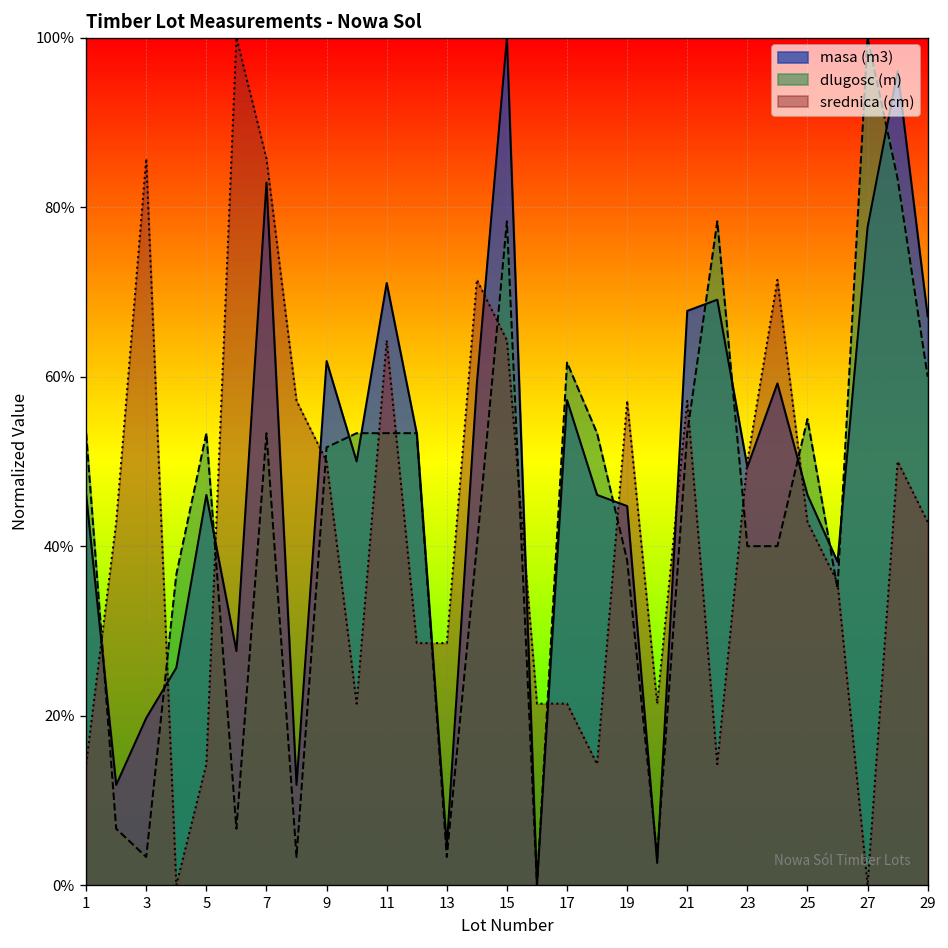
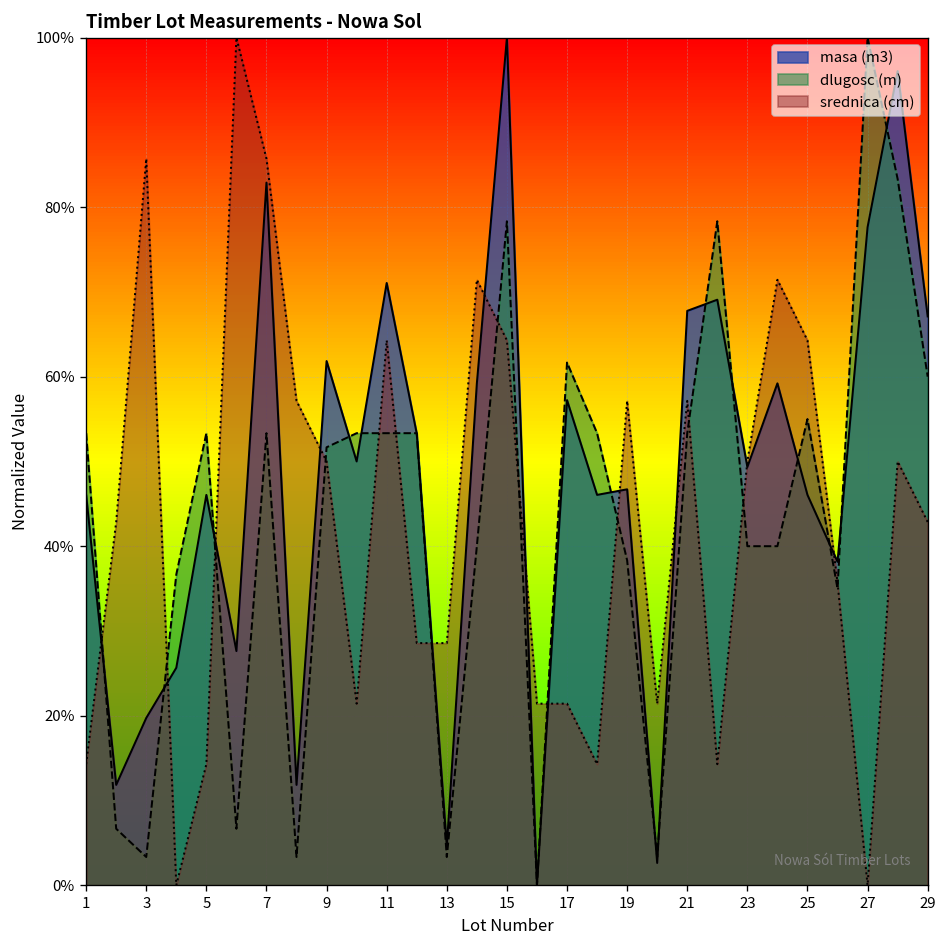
masa (m3), 19: 45% -> 47%
srednica (cm), 25: 43% -> 64%
